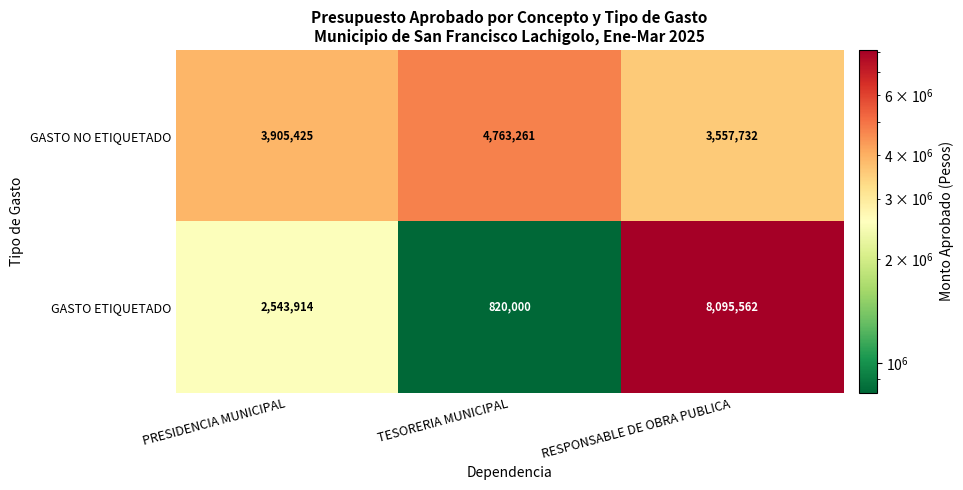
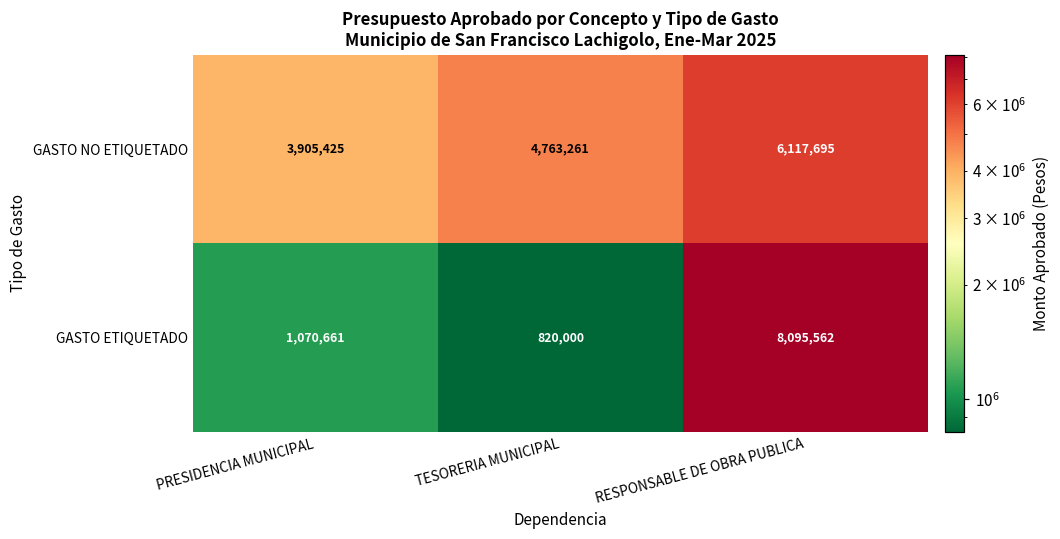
GASTO NO ETIQUETADO, RESPONSABLE DE OBRA PUBLICA: 3,557,732 -> 6,117,695
GASTO ETIQUETADO, PRESIDENCIA MUNICIPAL: 2,543,914 -> 1,070,661
